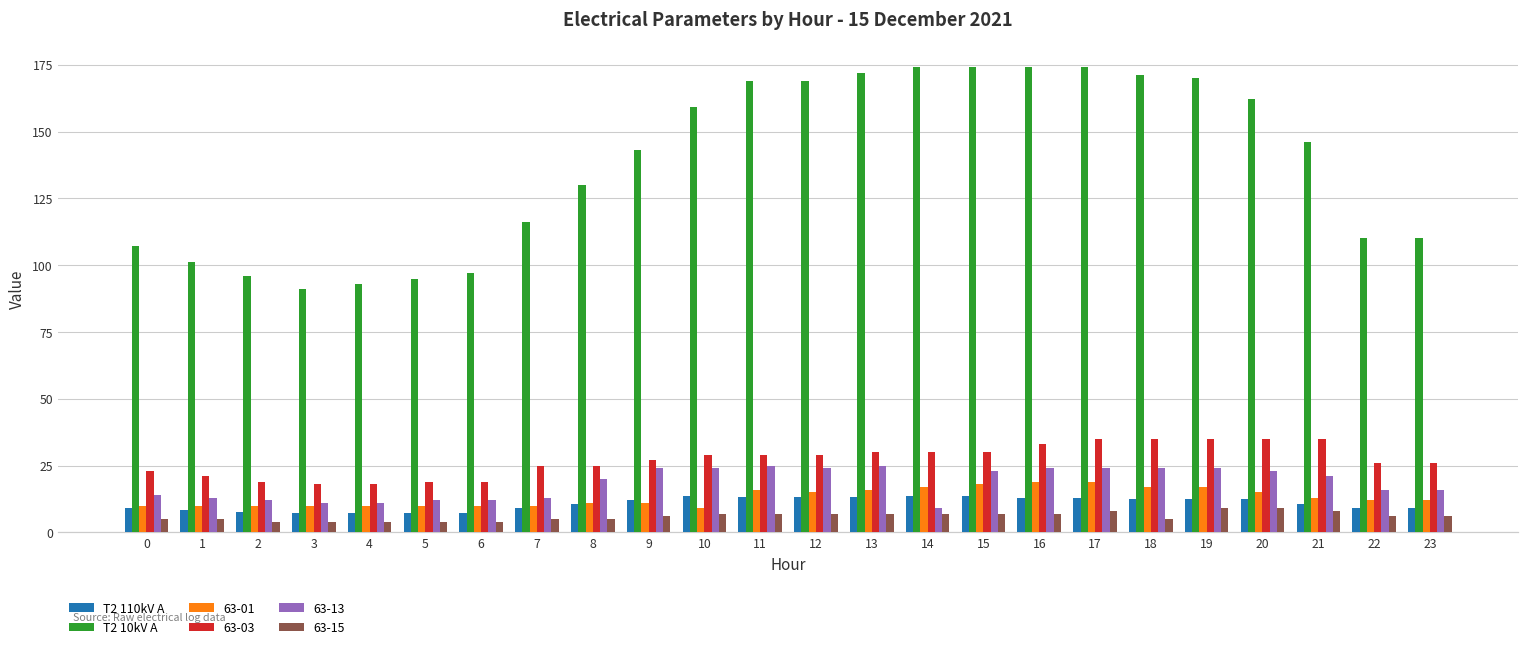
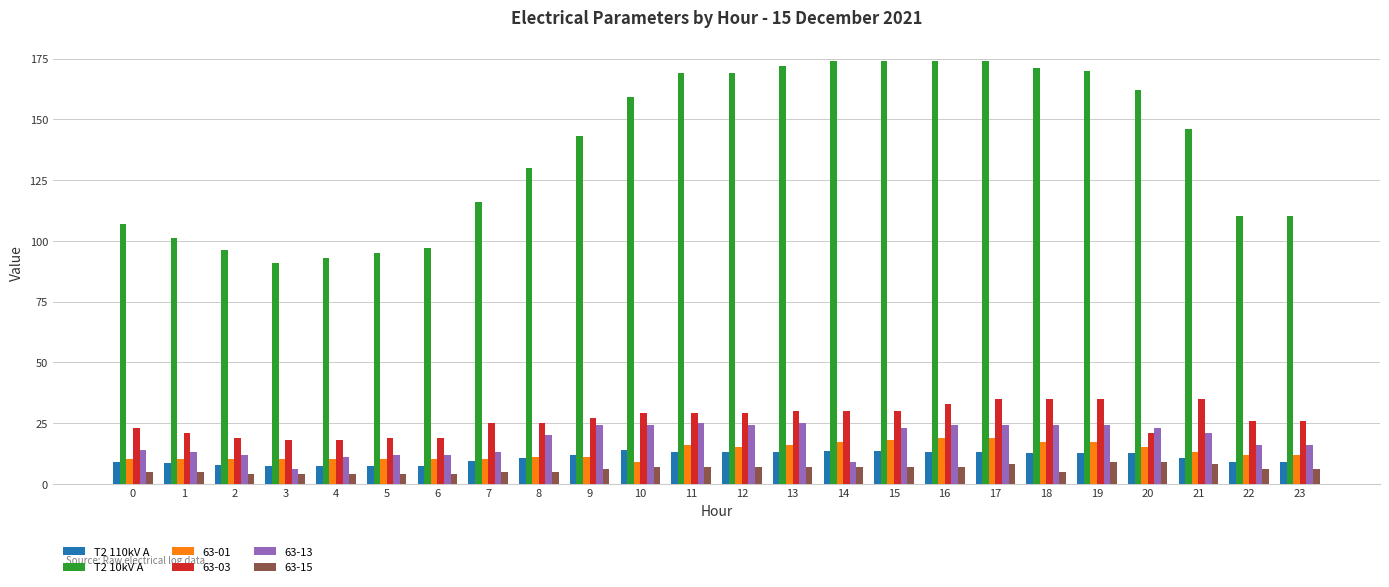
63-13, 3: 11 -> 6
63-03, 20: 35 -> 21
